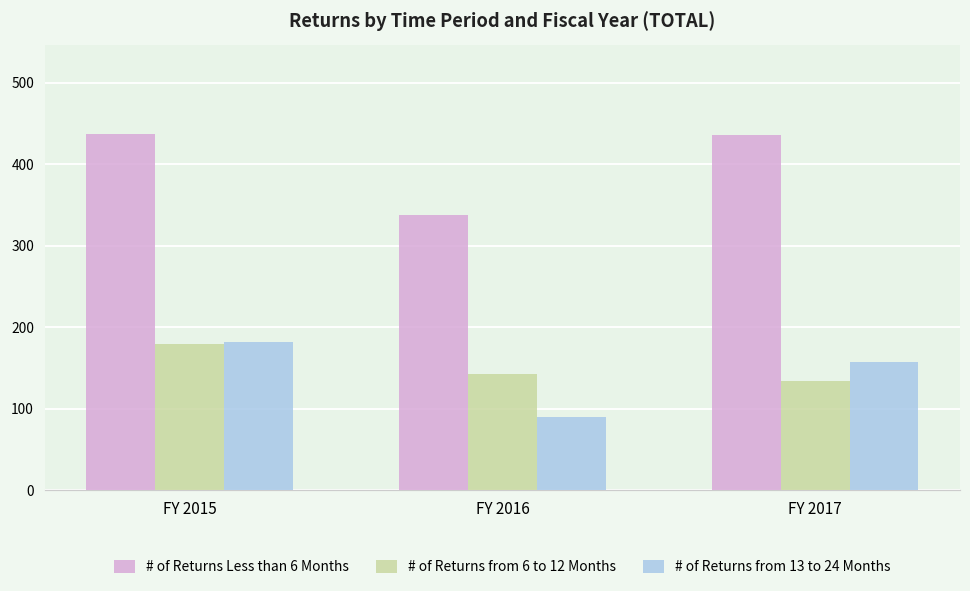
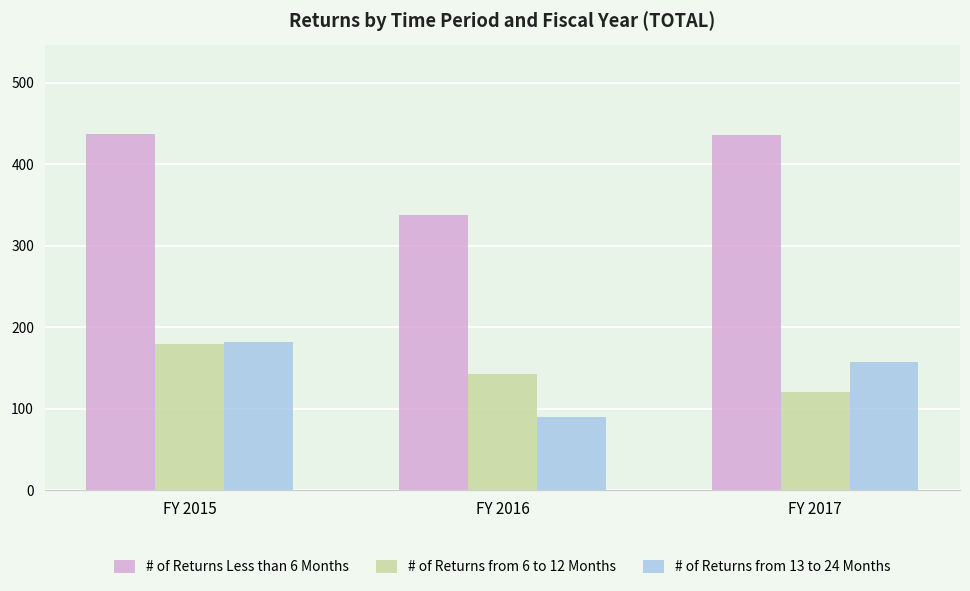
# of Returns from 6 to 12 Months, FY 2017: 130 -> 120
